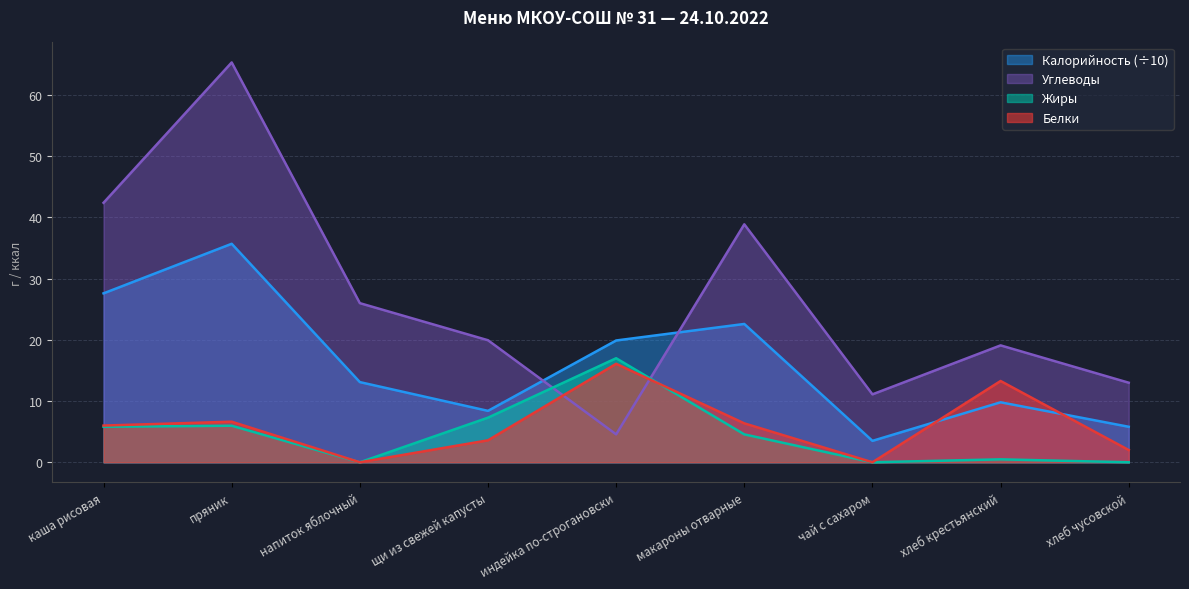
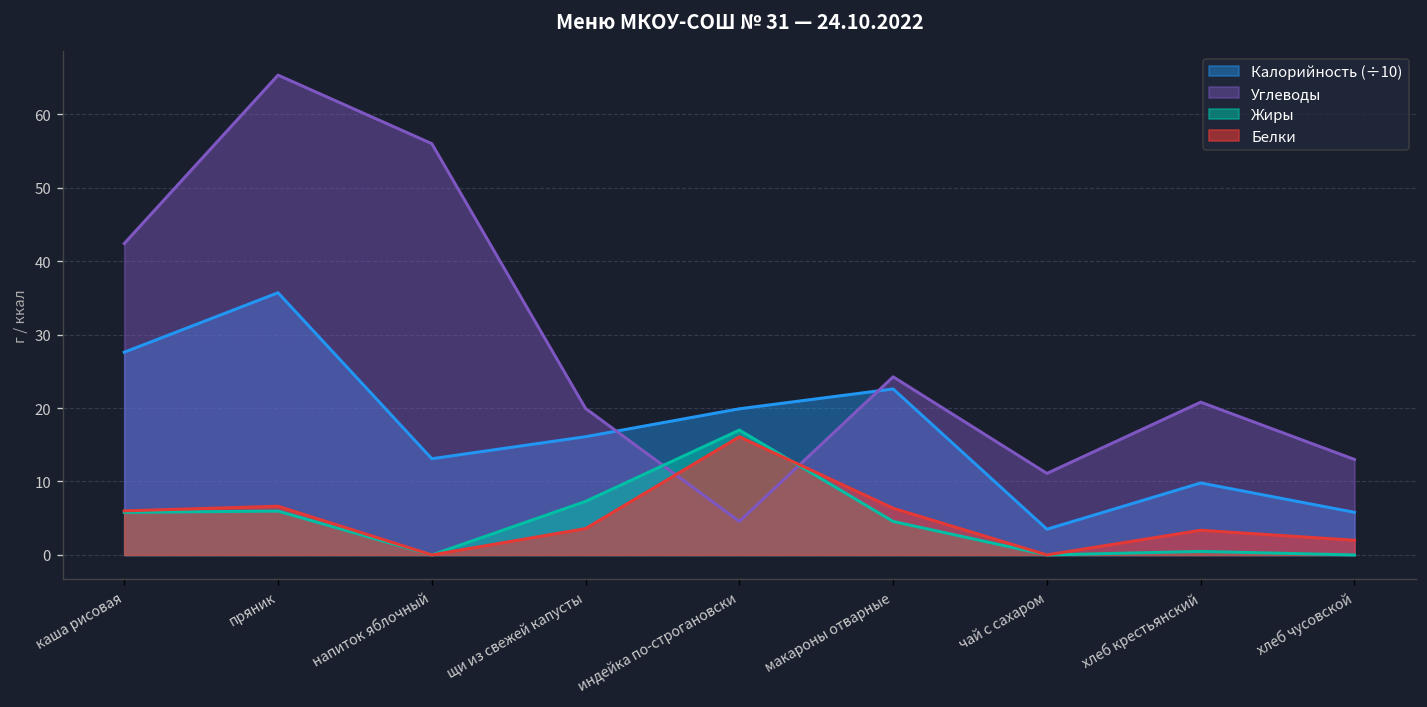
Углеводы, напиток яблочный: 26 -> 56
Калорийность (÷10), щи из свежей капусты: 8 -> 16
Углеводы, макароны отварные: 39 -> 24
Углеводы, хлеб крестьянский: 19 -> 21
Белки, хлеб крестьянский: 13 -> 3
